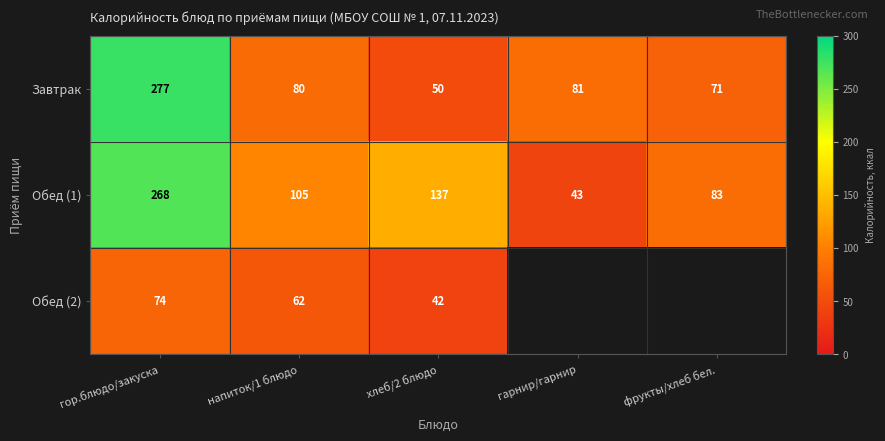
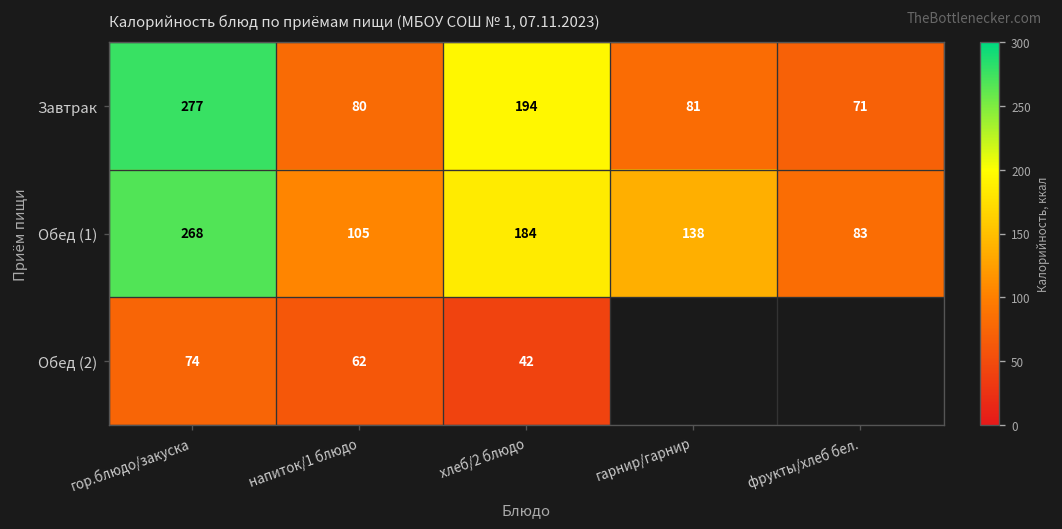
Завтрак, хлеб/2 блюдо: 50 -> 194
Обед (1), хлеб/2 блюдо: 137 -> 184
Обед (1), гарнир/гарнир: 43 -> 138
